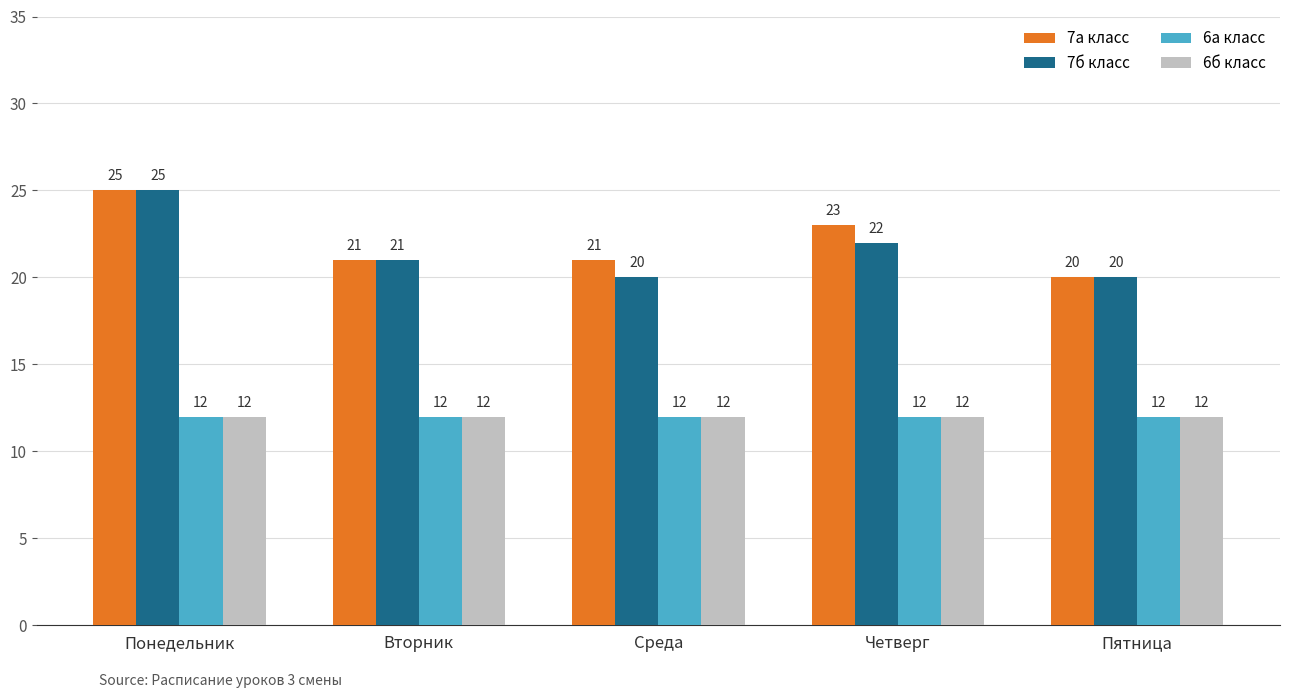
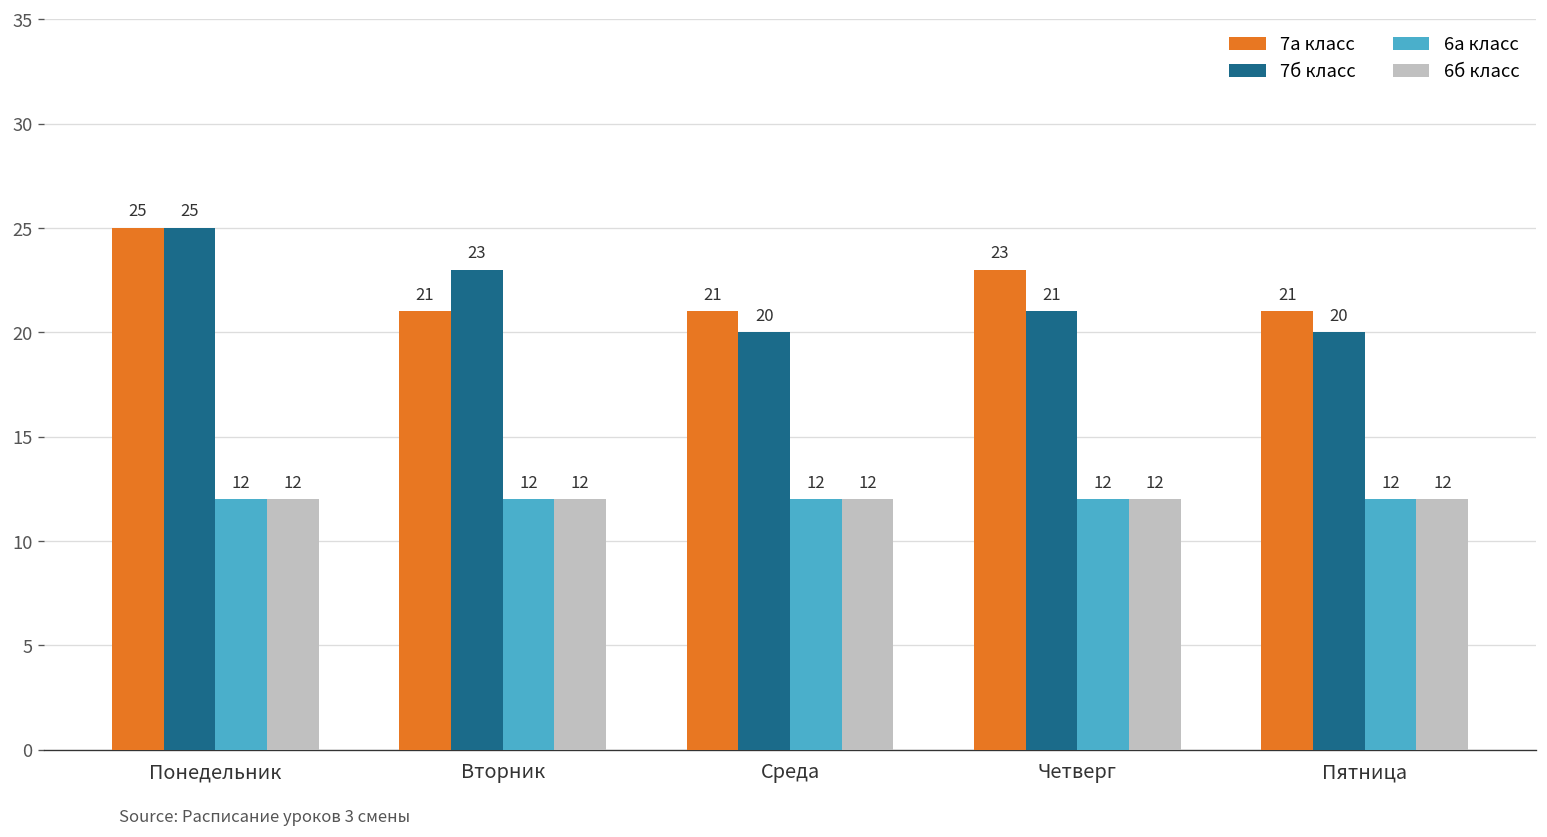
7б класс, Вторник: 21 -> 23
7б класс, Четверг: 22 -> 21
7а класс, Пятница: 20 -> 21
